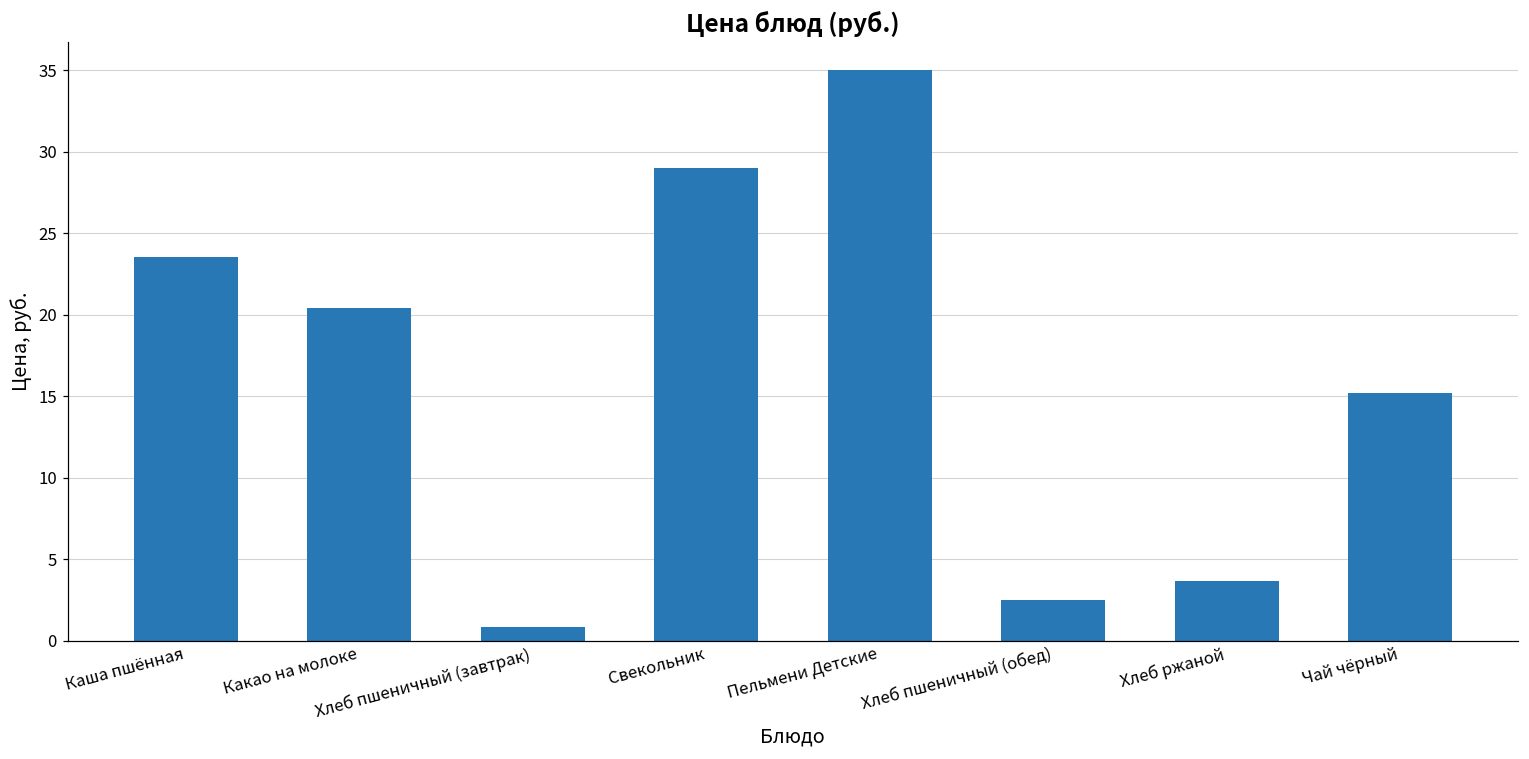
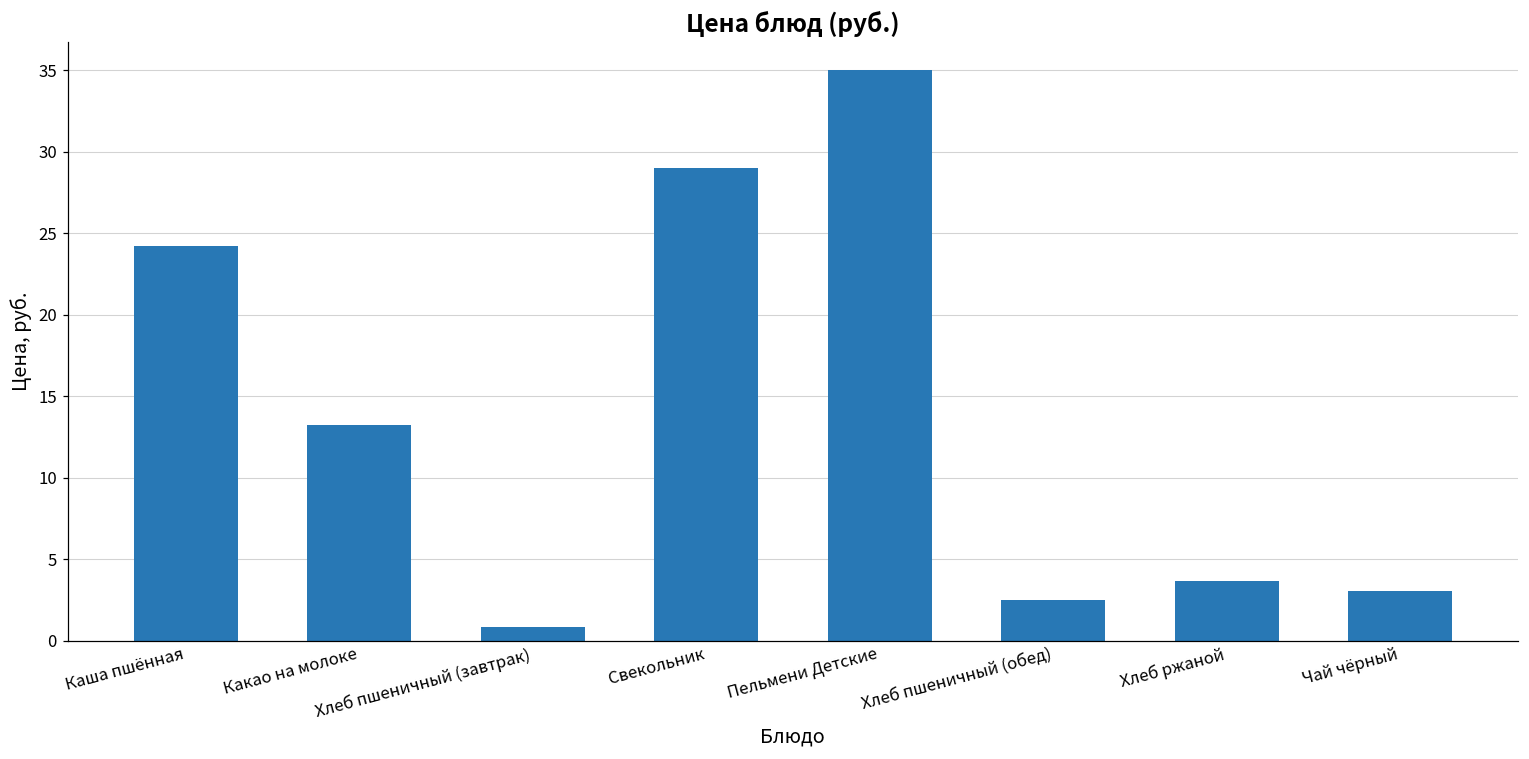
Каша пшённая: 23.6 -> 24.2
Какао на молоке: 20.4 -> 13.2
Чай чёрный: 15.2 -> 3.1
